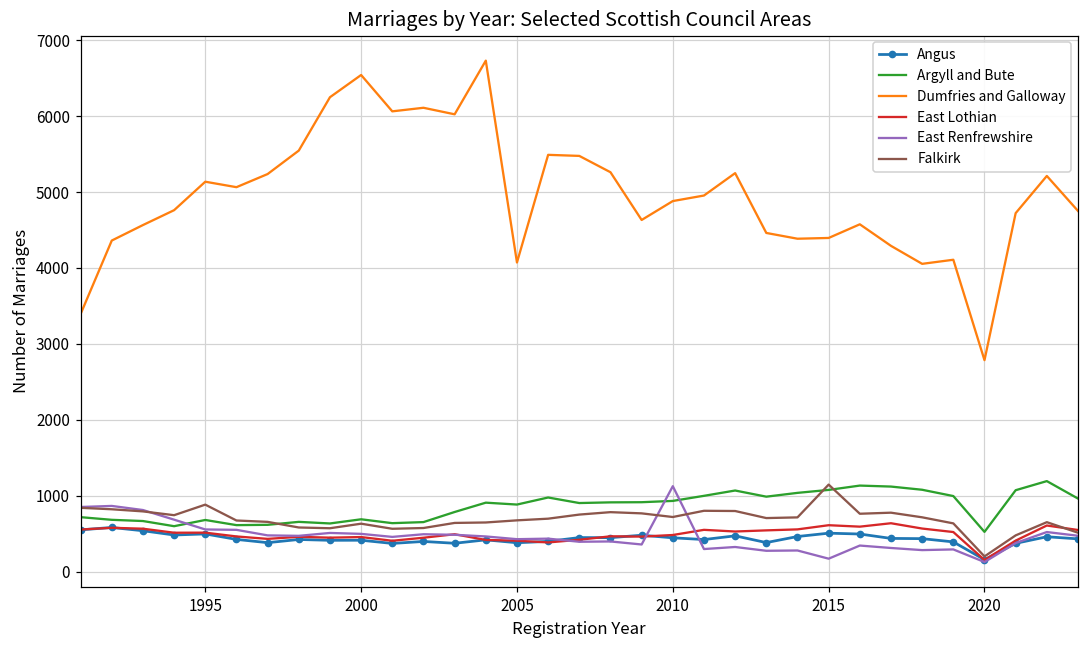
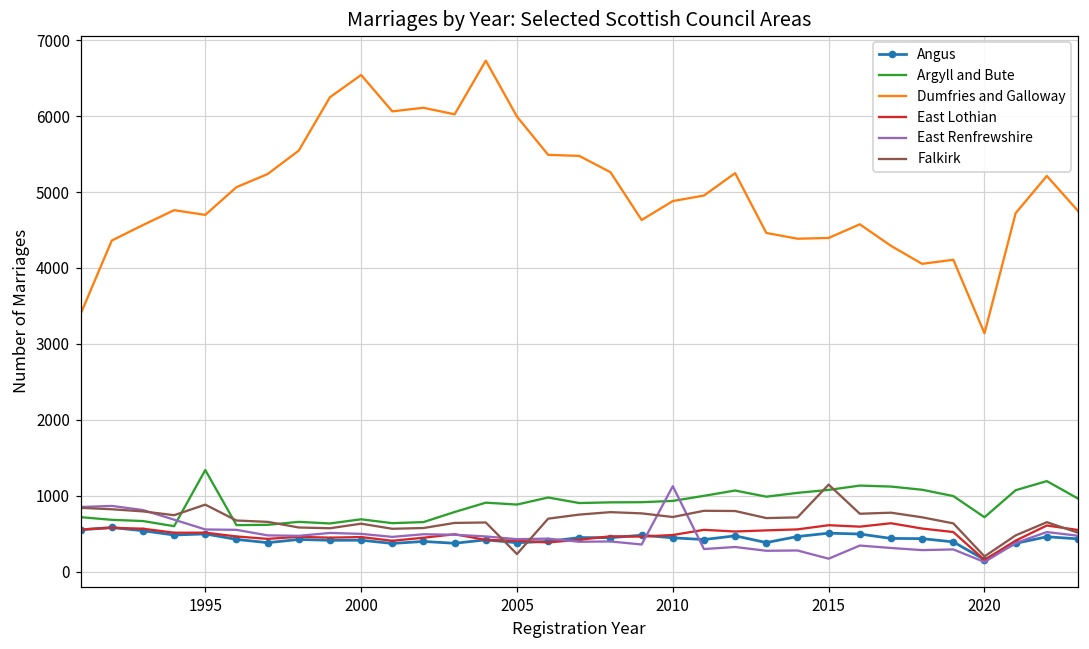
Argyll and Bute, 1995: 700 -> 1300
Dumfries and Galloway, 1995: 5100 -> 4700
Dumfries and Galloway, 2005: 4100 -> 6000
Falkirk, 2005: 700 -> 200
Argyll and Bute, 2020: 500 -> 700
Dumfries and Galloway, 2020: 2800 -> 3100
